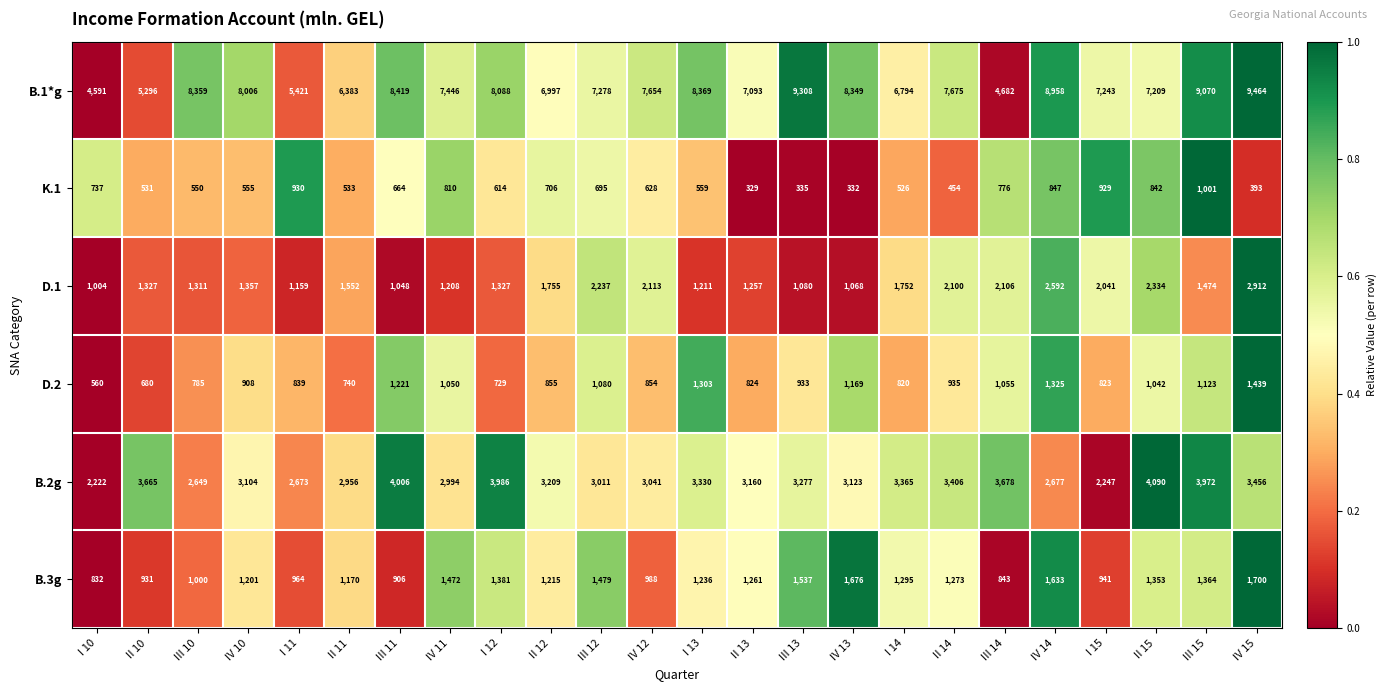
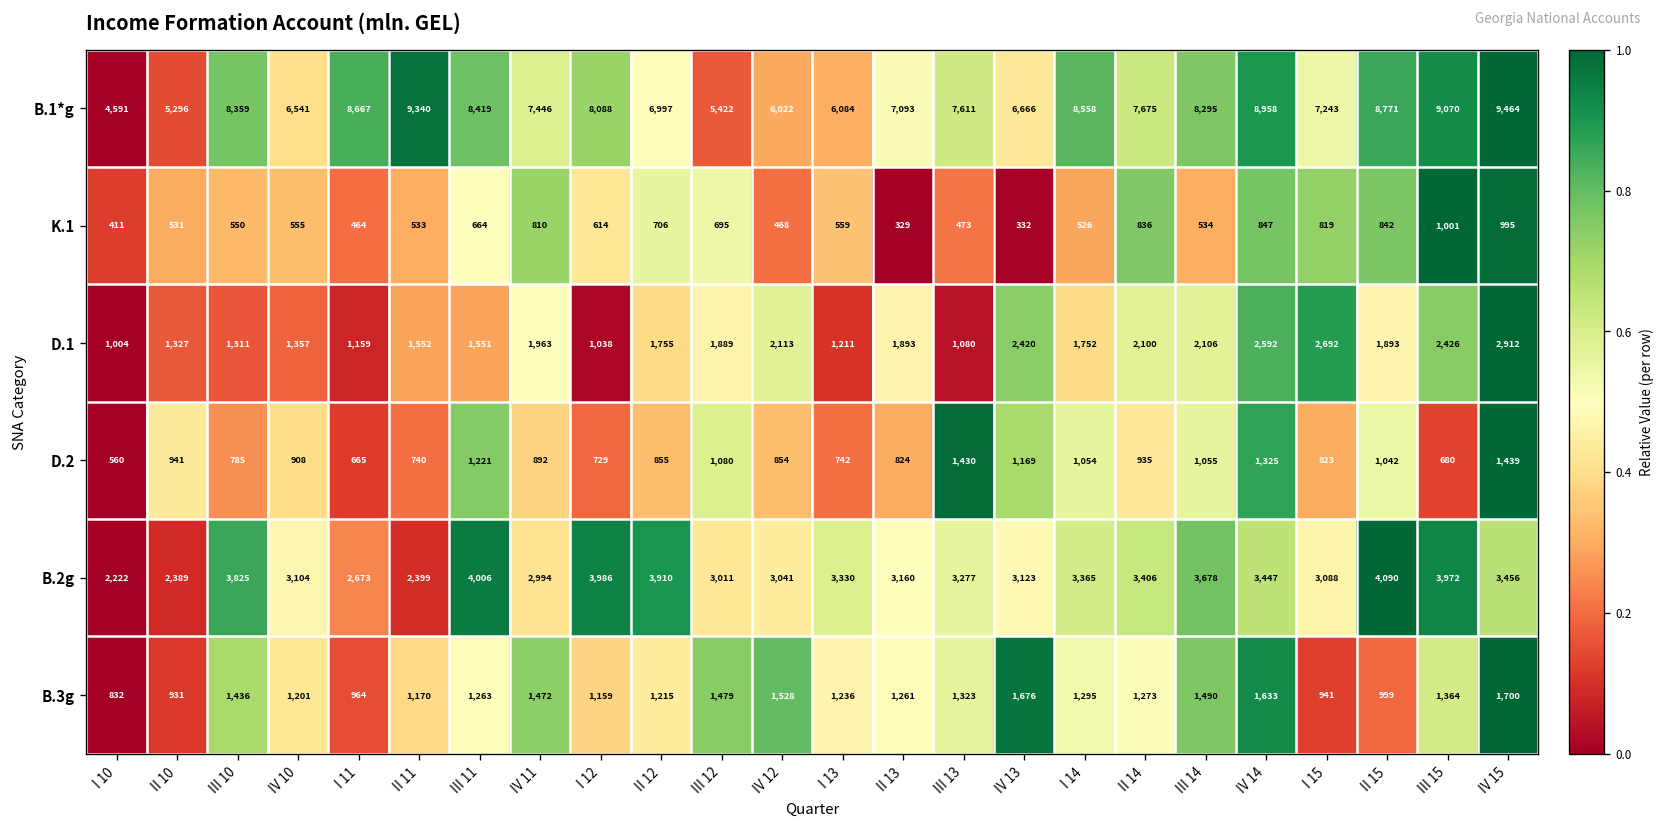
B.1*g, IV 10: 8,006 -> 6,541
B.1*g, I 11: 5,421 -> 8,667
B.1*g, II 11: 6,383 -> 9,340
B.1*g, III 12: 7,278 -> 5,422
B.1*g, IV 12: 7,654 -> 6,022
B.1*g, I 13: 8,369 -> 6,084
B.1*g, III 13: 9,308 -> 7,611
B.1*g, IV 13: 8,349 -> 6,666
B.1*g, I 14: 6,794 -> 8,558
B.1*g, III 14: 4,682 -> 8,295
B.1*g, II 15: 7,209 -> 8,771
K.1, I 10: 737 -> 411
K.1, I 11: 930 -> 464
K.1, IV 12: 628 -> 468
K.1, III 13: 335 -> 473
K.1, II 14: 454 -> 836
K.1, III 14: 776 -> 534
K.1, I 15: 929 -> 819
K.1, IV 15: 393 -> 995
D.1, III 11: 1,048 -> 1,551
D.1, IV 11: 1,208 -> 1,963
D.1, I 12: 1,327 -> 1,038
D.1, III 12: 2,237 -> 1,889
D.1, II 13: 1,257 -> 1,893
D.1, IV 13: 1,068 -> 2,420
D.1, I 15: 2,041 -> 2,692
D.1, II 15: 2,334 -> 1,893
D.1, III 15: 1,474 -> 2,426
D.2, II 10: 680 -> 941
D.2, I 11: 839 -> 665
D.2, IV 11: 1,050 -> 892
D.2, I 13: 1,303 -> 742
D.2, III 13: 933 -> 1,430
D.2, I 14: 820 -> 1,054
D.2, III 15: 1,123 -> 680
B.2g, II 10: 3,665 -> 2,389
B.2g, III 10: 2,649 -> 3,825
B.2g, II 11: 2,956 -> 2,399
B.2g, II 12: 3,209 -> 3,910
B.2g, IV 14: 2,677 -> 3,447
B.2g, I 15: 2,247 -> 3,088
B.3g, III 10: 1,000 -> 1,436
B.3g, III 11: 906 -> 1,263
B.3g, I 12: 1,381 -> 1,159
B.3g, IV 12: 988 -> 1,528
B.3g, III 13: 1,537 -> 1,323
B.3g, III 14: 843 -> 1,490
B.3g, II 15: 1,353 -> 999
